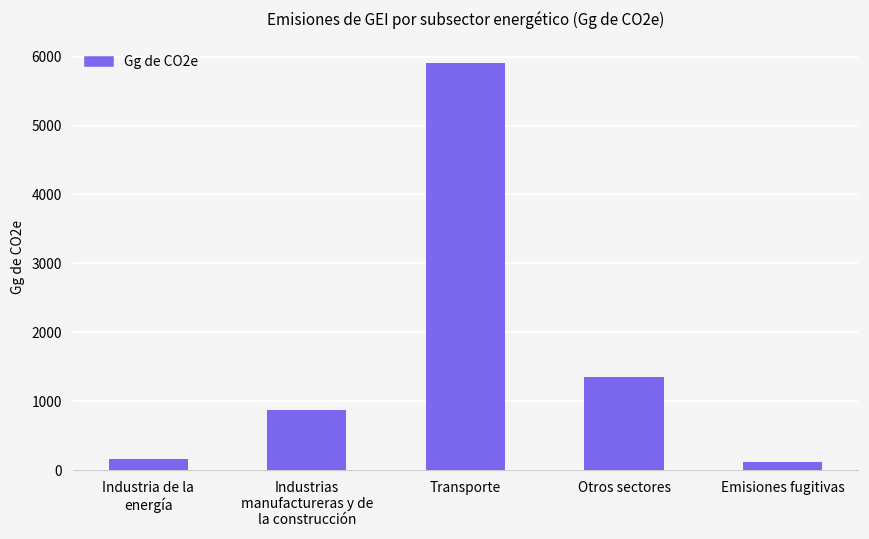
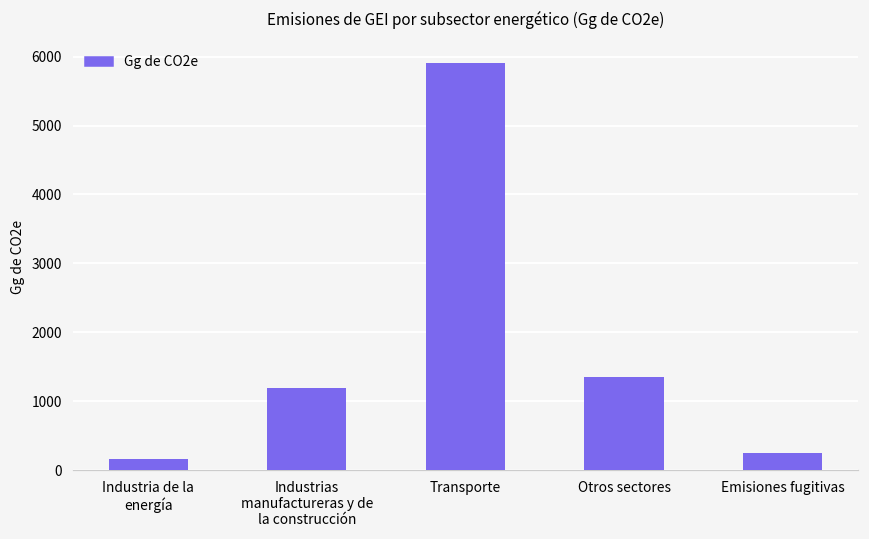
Industrias manufactureras y de la construcción: 900 -> 1200
Emisiones fugitivas: 100 -> 200
